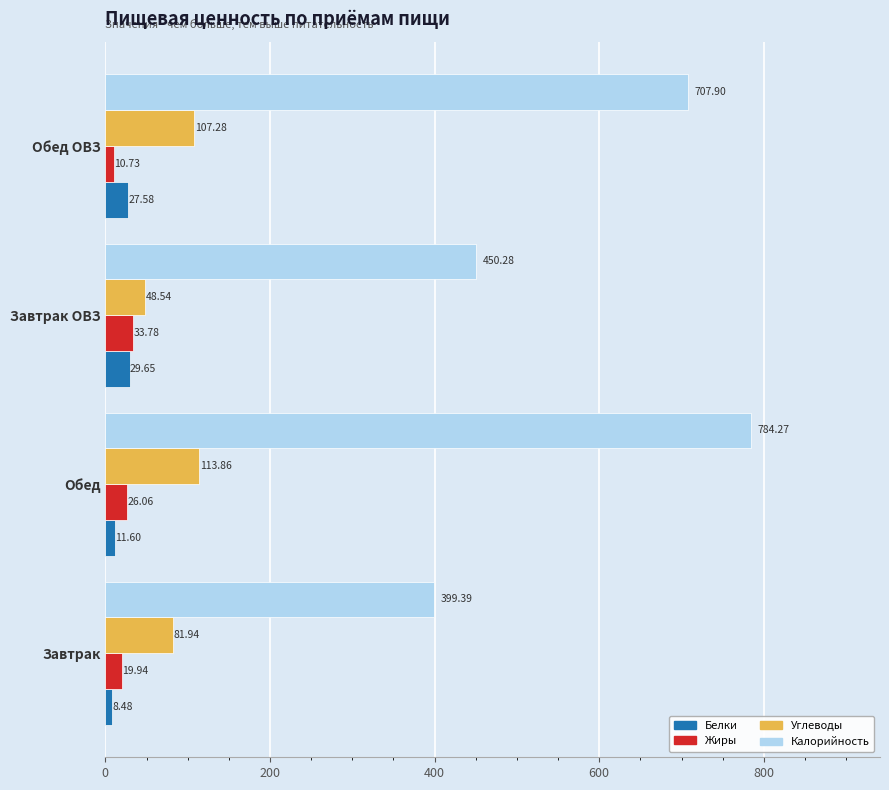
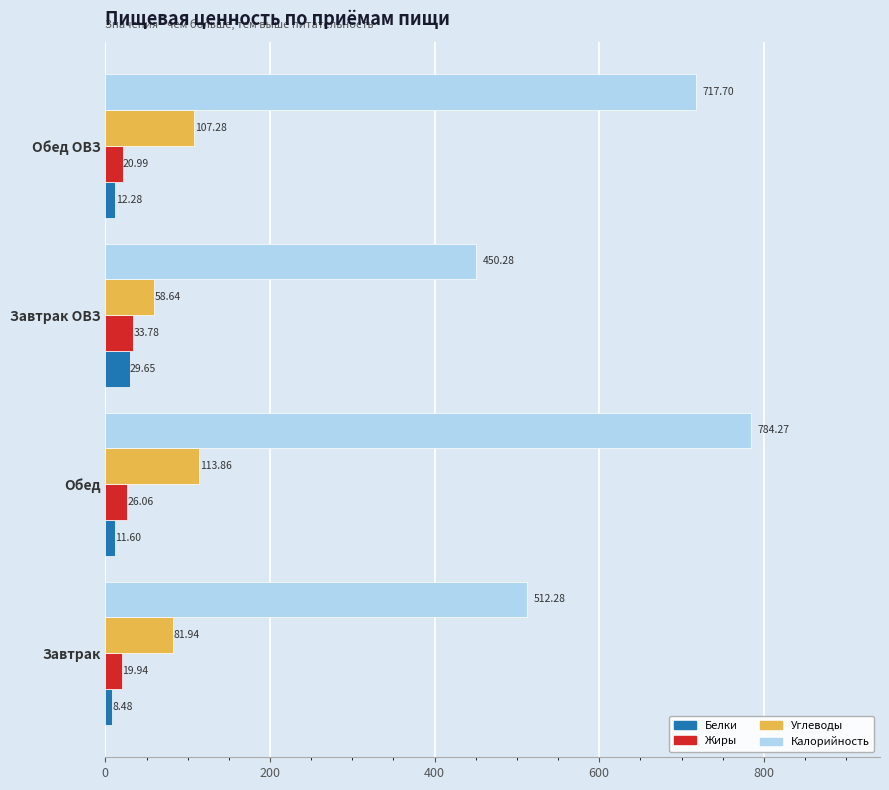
Калорийность, Обед ОВЗ: 707.90 -> 717.70
Жиры, Обед ОВЗ: 10.73 -> 20.99
Белки, Обед ОВЗ: 27.58 -> 12.28
Углеводы, Завтрак ОВЗ: 48.54 -> 58.64
Калорийность, Завтрак: 399.39 -> 512.28
